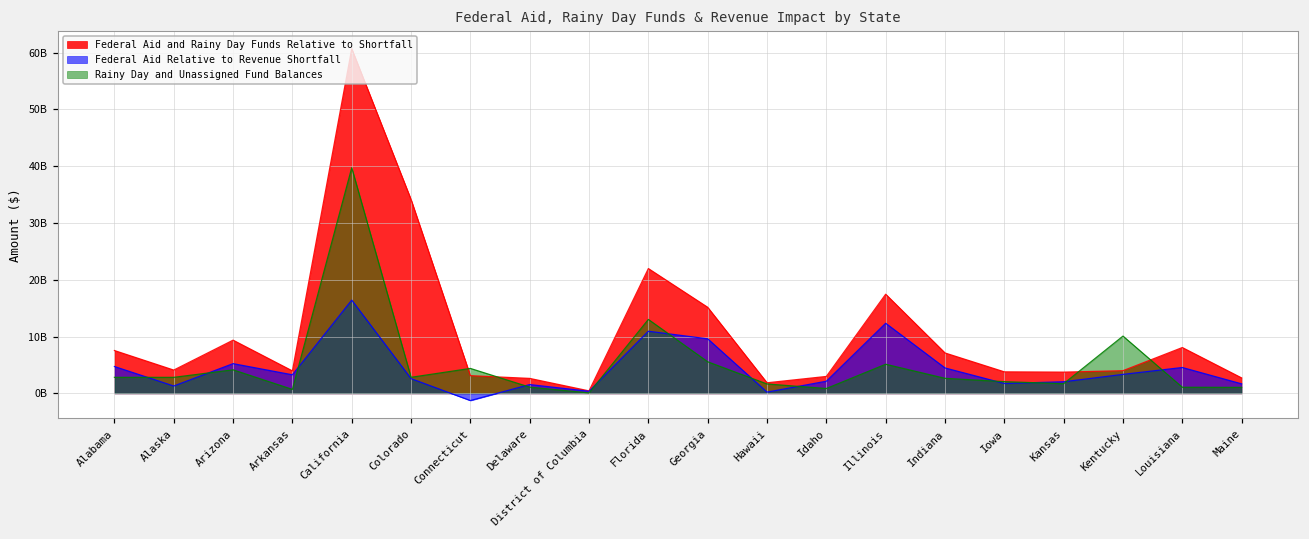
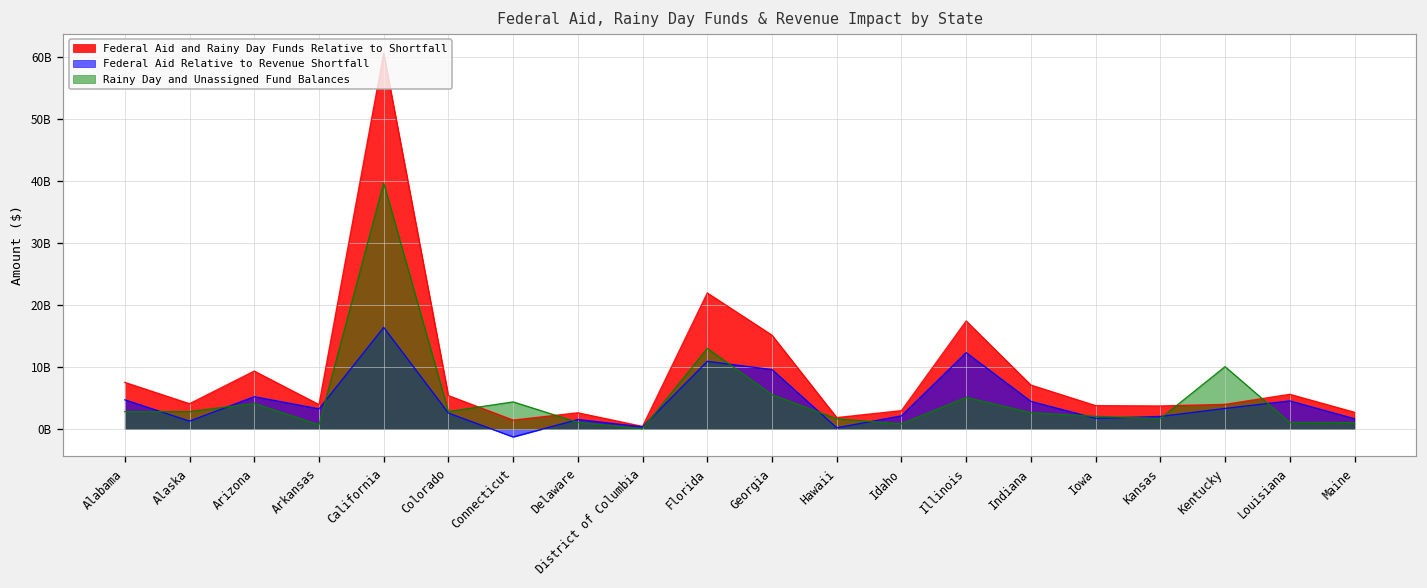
Federal Aid and Rainy Day Funds Relative to Shortfall, Colorado: 34000000000 -> 5000000000
Federal Aid and Rainy Day Funds Relative to Shortfall, Connecticut: 3000000000 -> 1000000000
Federal Aid and Rainy Day Funds Relative to Shortfall, Louisiana: 8000000000 -> 6000000000
